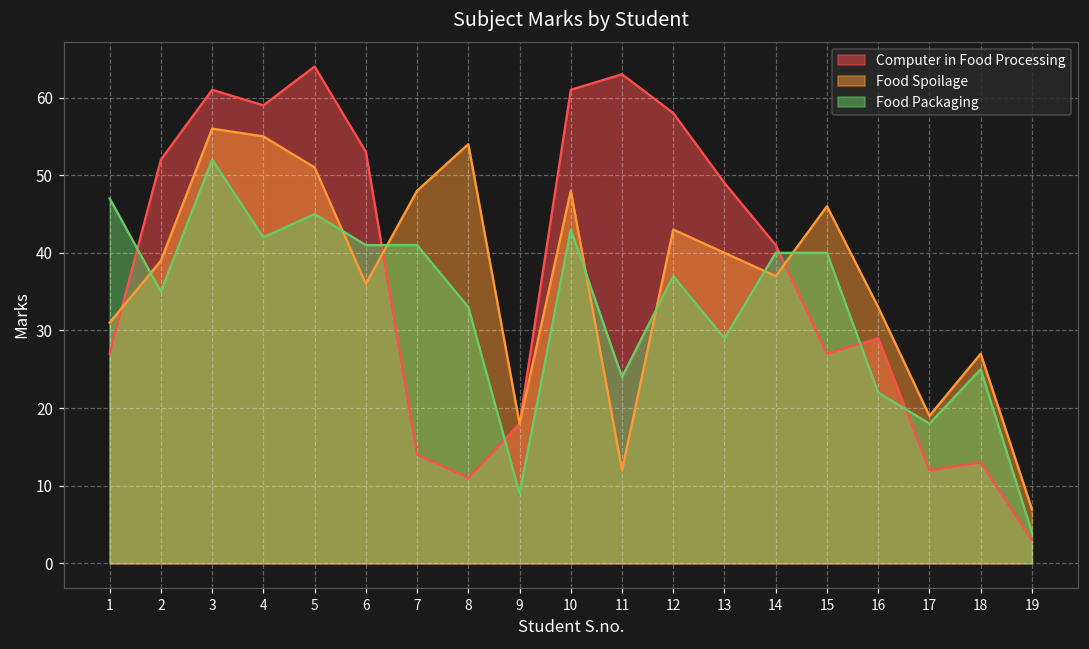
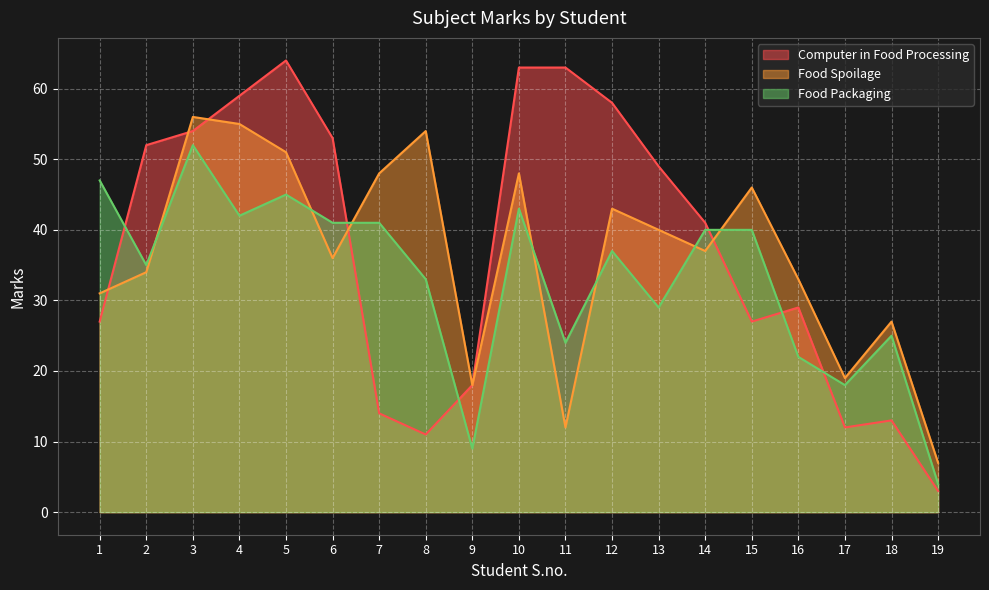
Food Spoilage, 2: 39 -> 34
Computer in Food Processing, 3: 61 -> 54
Computer in Food Processing, 10: 61 -> 63
